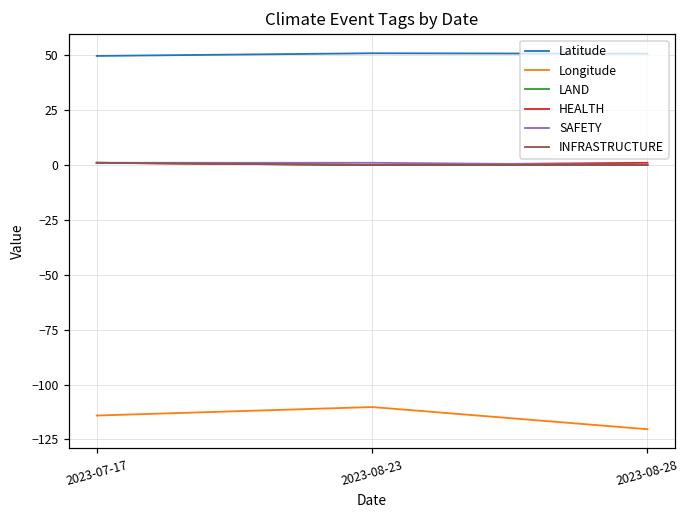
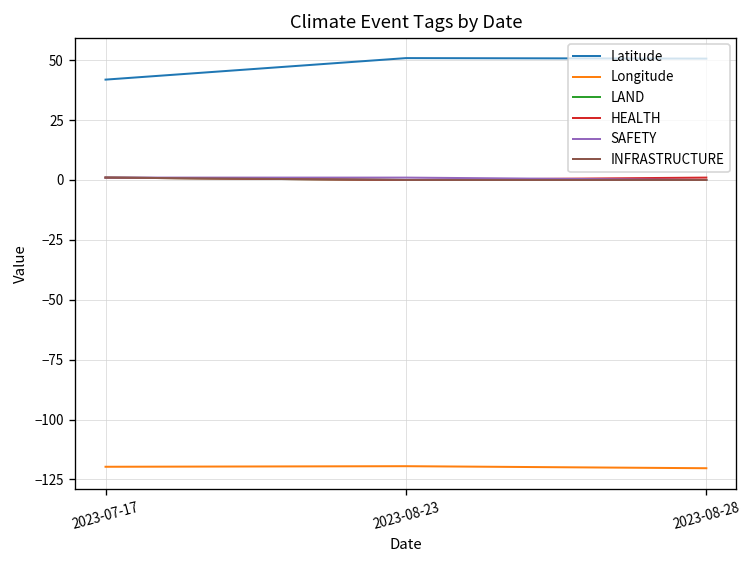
Latitude, 2023-07-17: 50 -> 42
Longitude, 2023-07-17: -114 -> -120
Longitude, 2023-08-23: -110 -> -119
